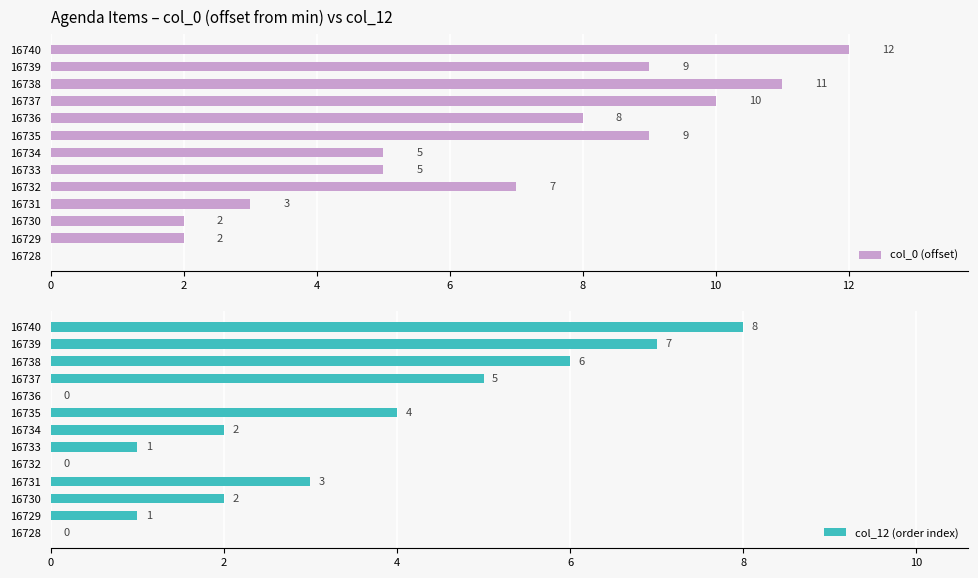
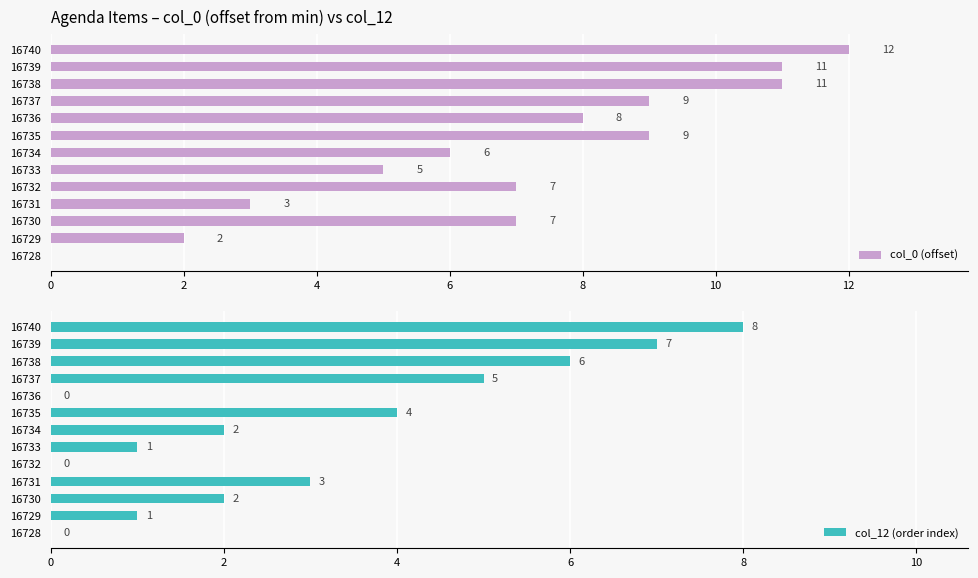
Agenda Items – col_0 (offset from min) vs col_12, 16739: 9 -> 11
Agenda Items – col_0 (offset from min) vs col_12, 16737: 10 -> 9
Agenda Items – col_0 (offset from min) vs col_12, 16734: 5 -> 6
Agenda Items – col_0 (offset from min) vs col_12, 16730: 2 -> 7
